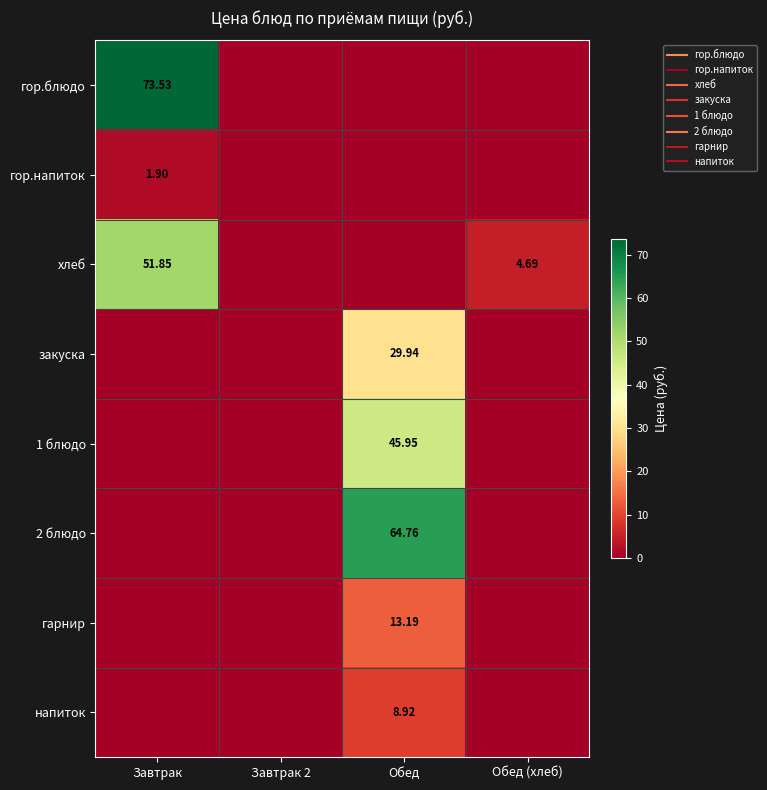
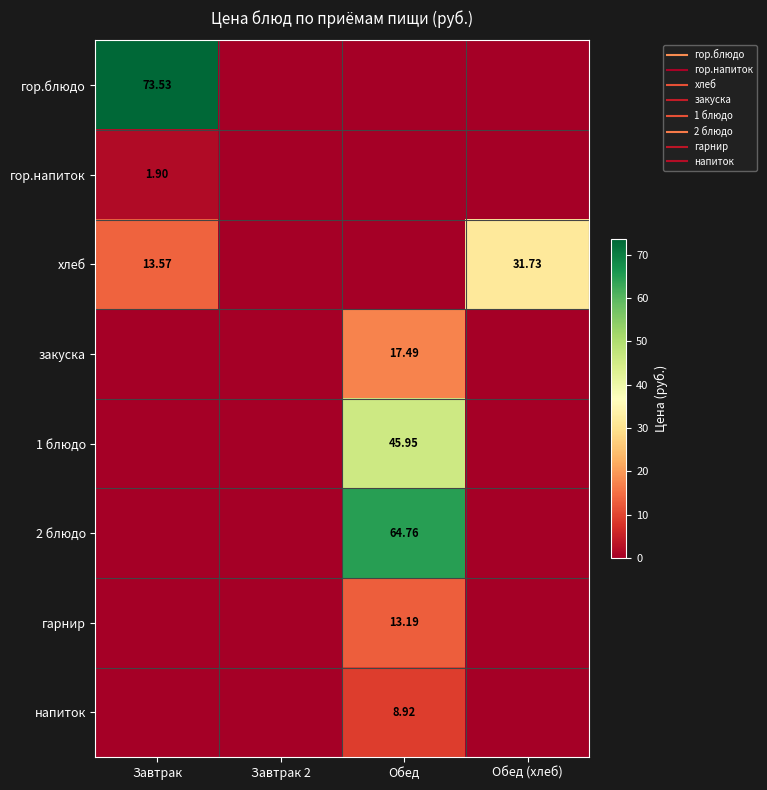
хлеб, Завтрак: 51.85 -> 13.57
хлеб, Обед (хлеб): 4.69 -> 31.73
закуска, Обед: 29.94 -> 17.49
